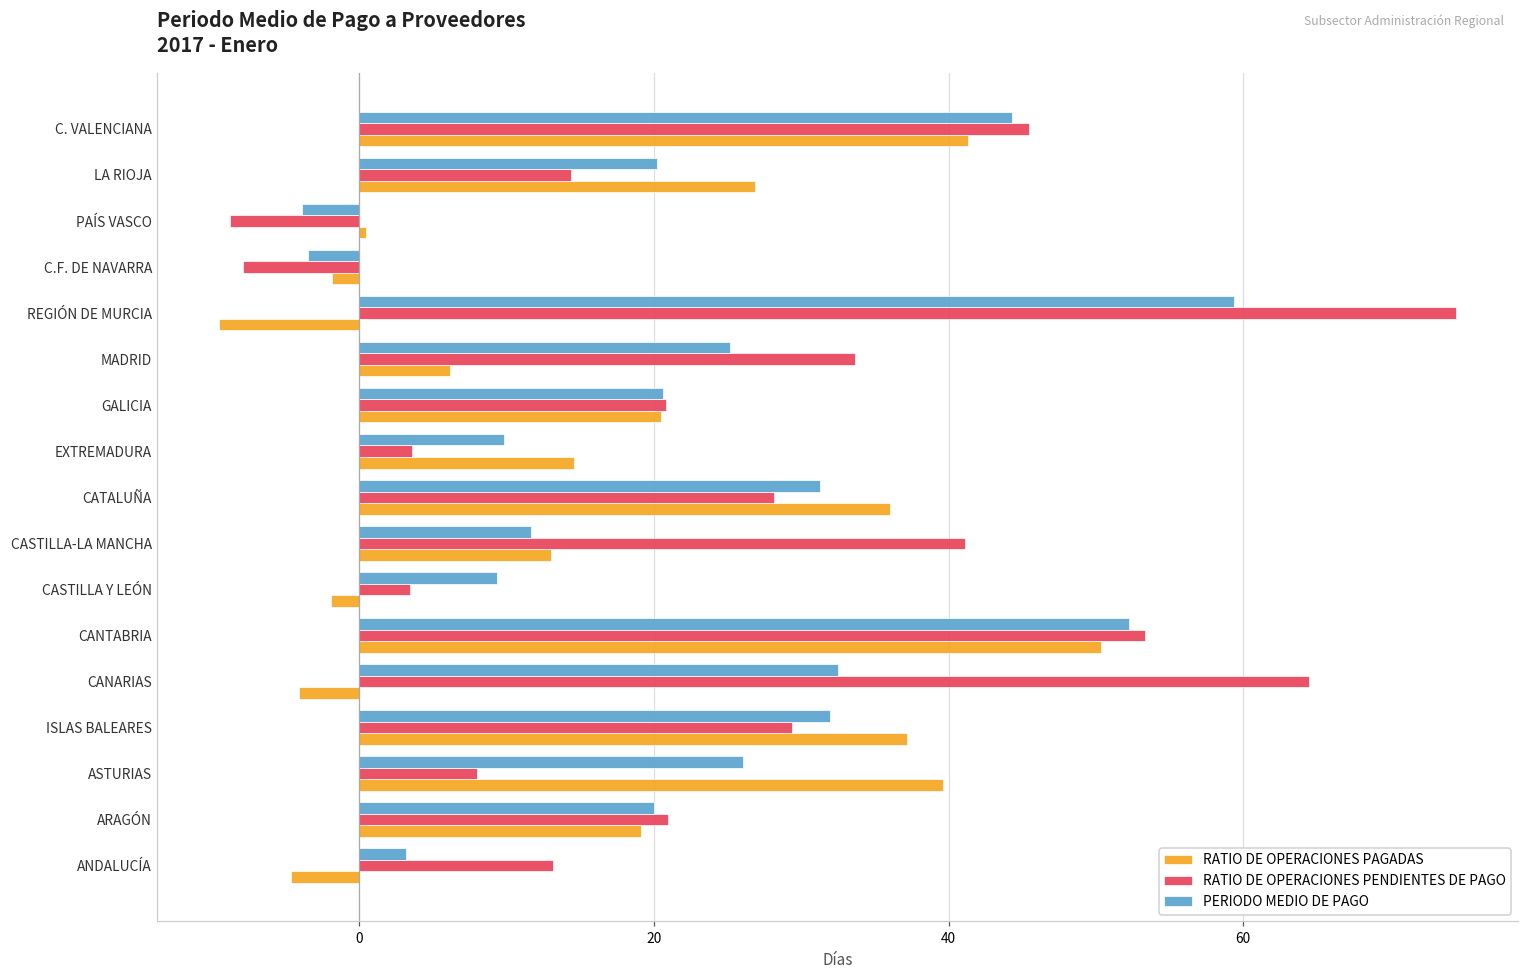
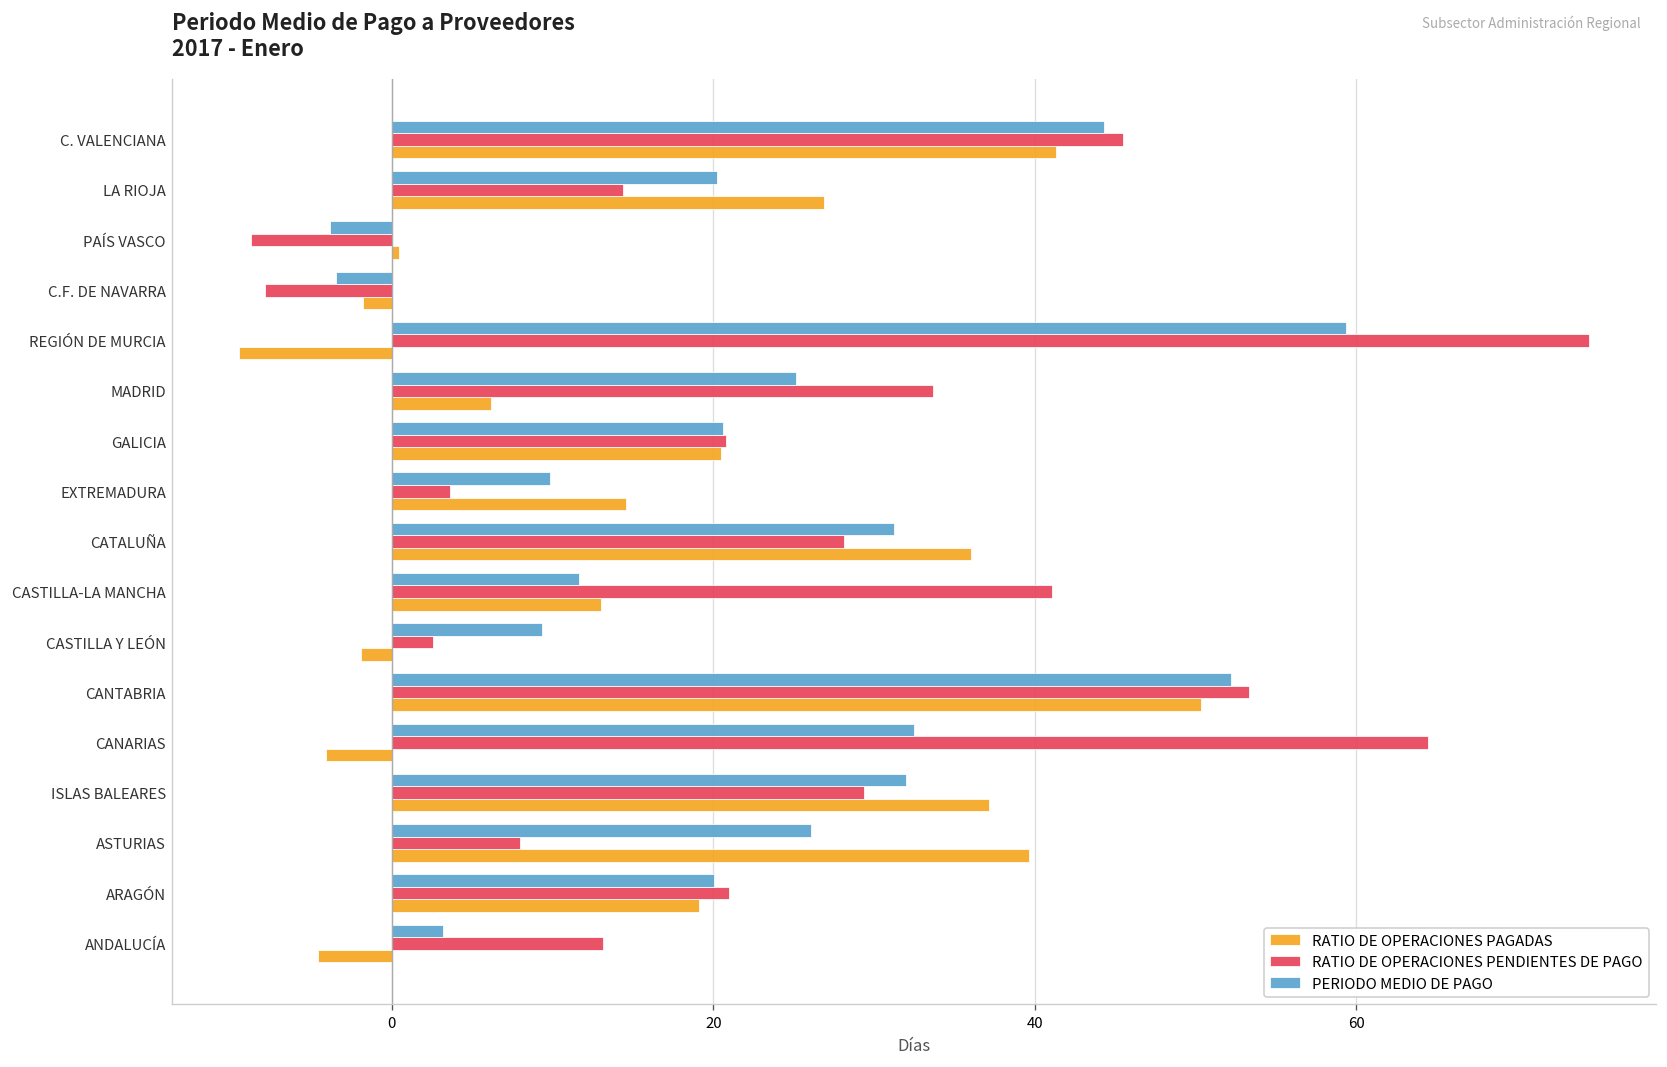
RATIO DE OPERACIONES PENDIENTES DE PAGO, CASTILLA Y LEÓN: 3.4 -> 2.6
